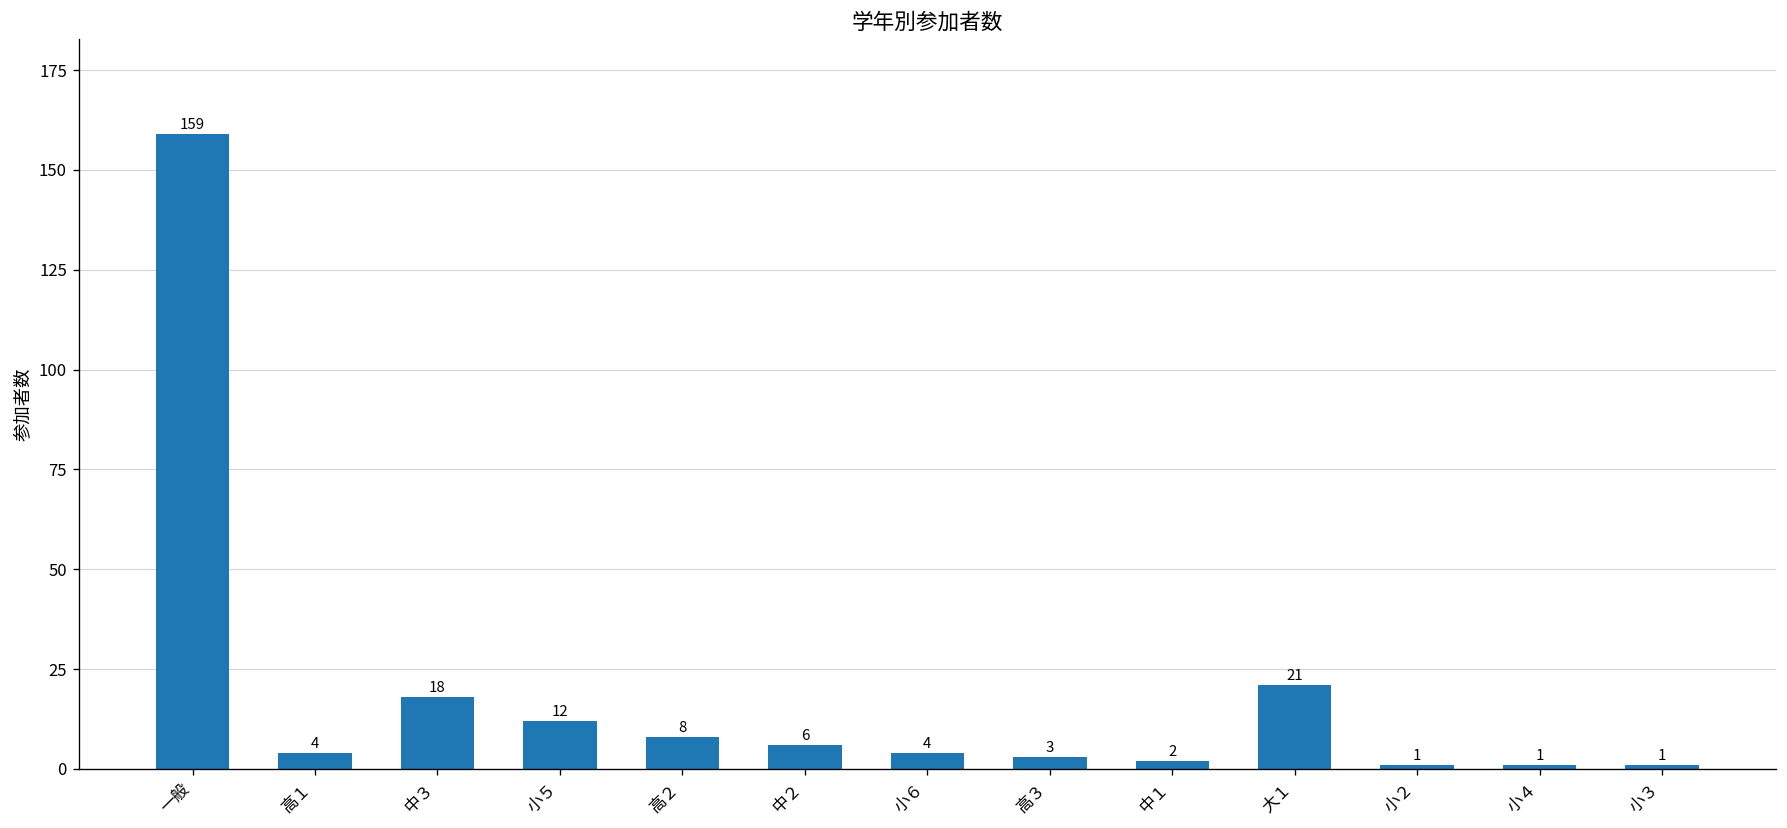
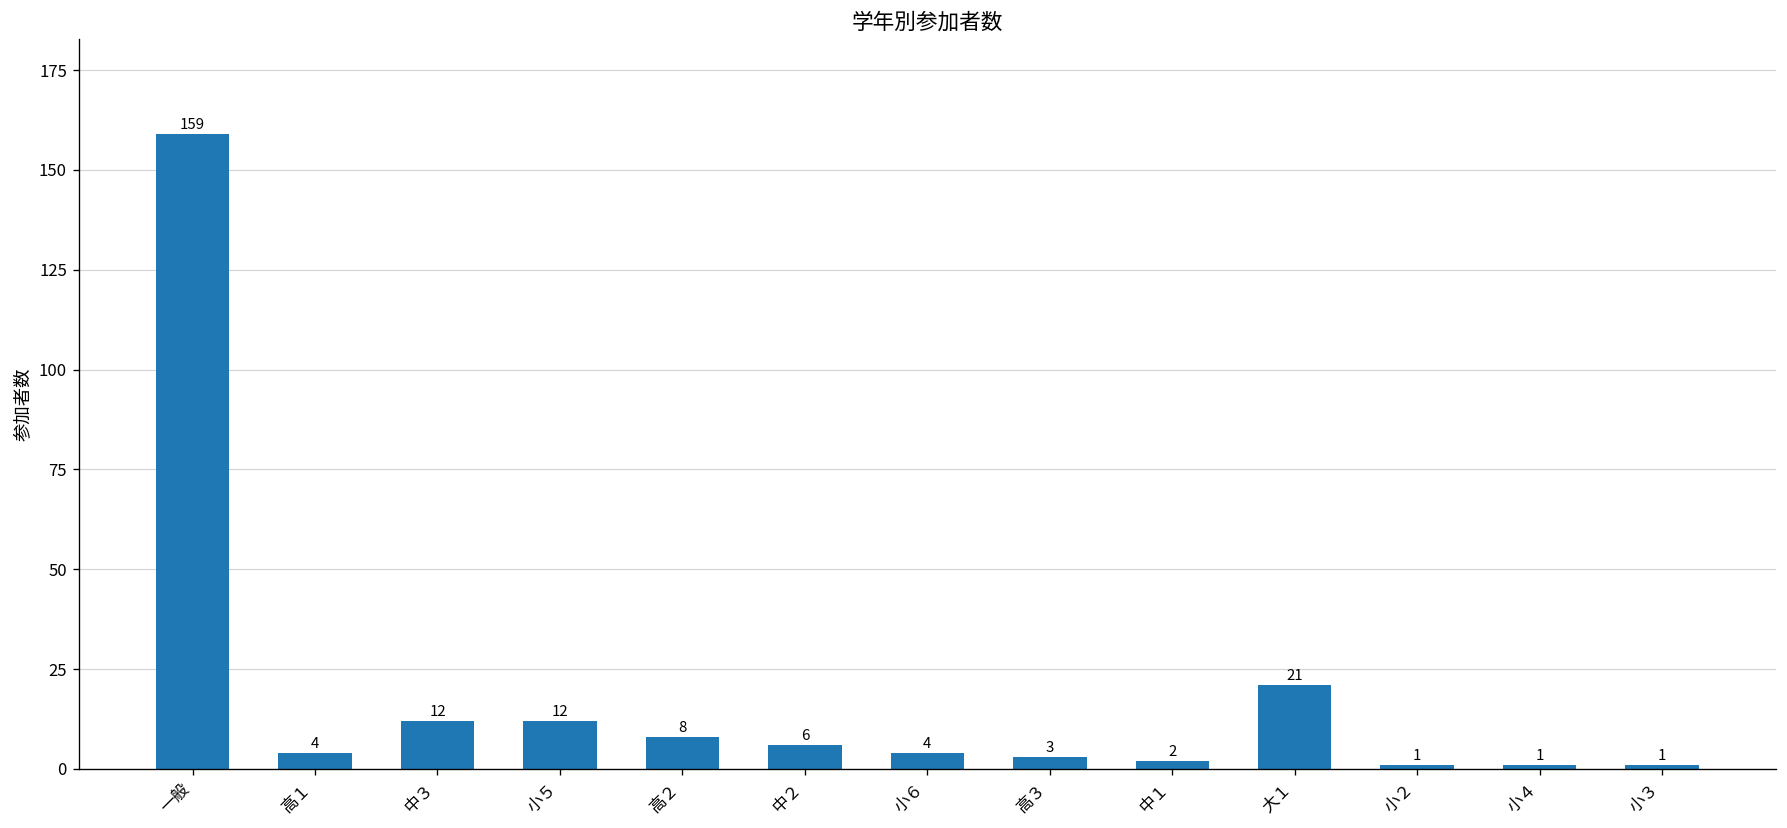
中３: 18 -> 12
